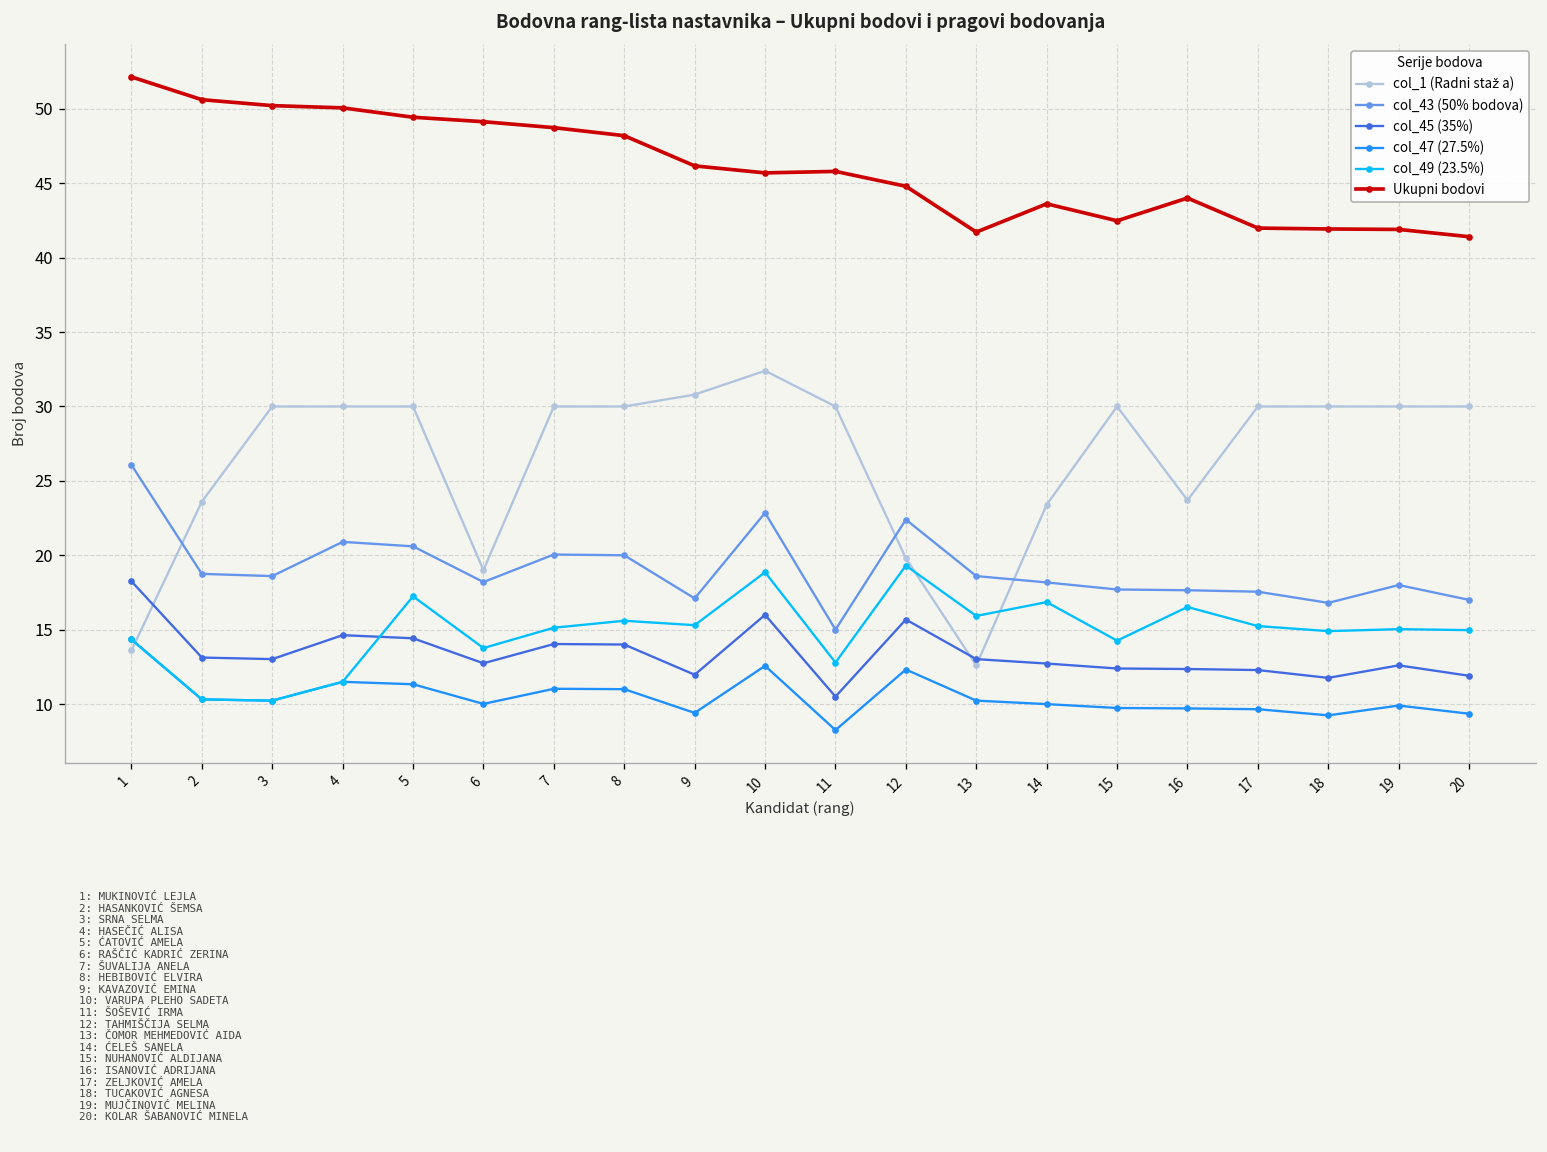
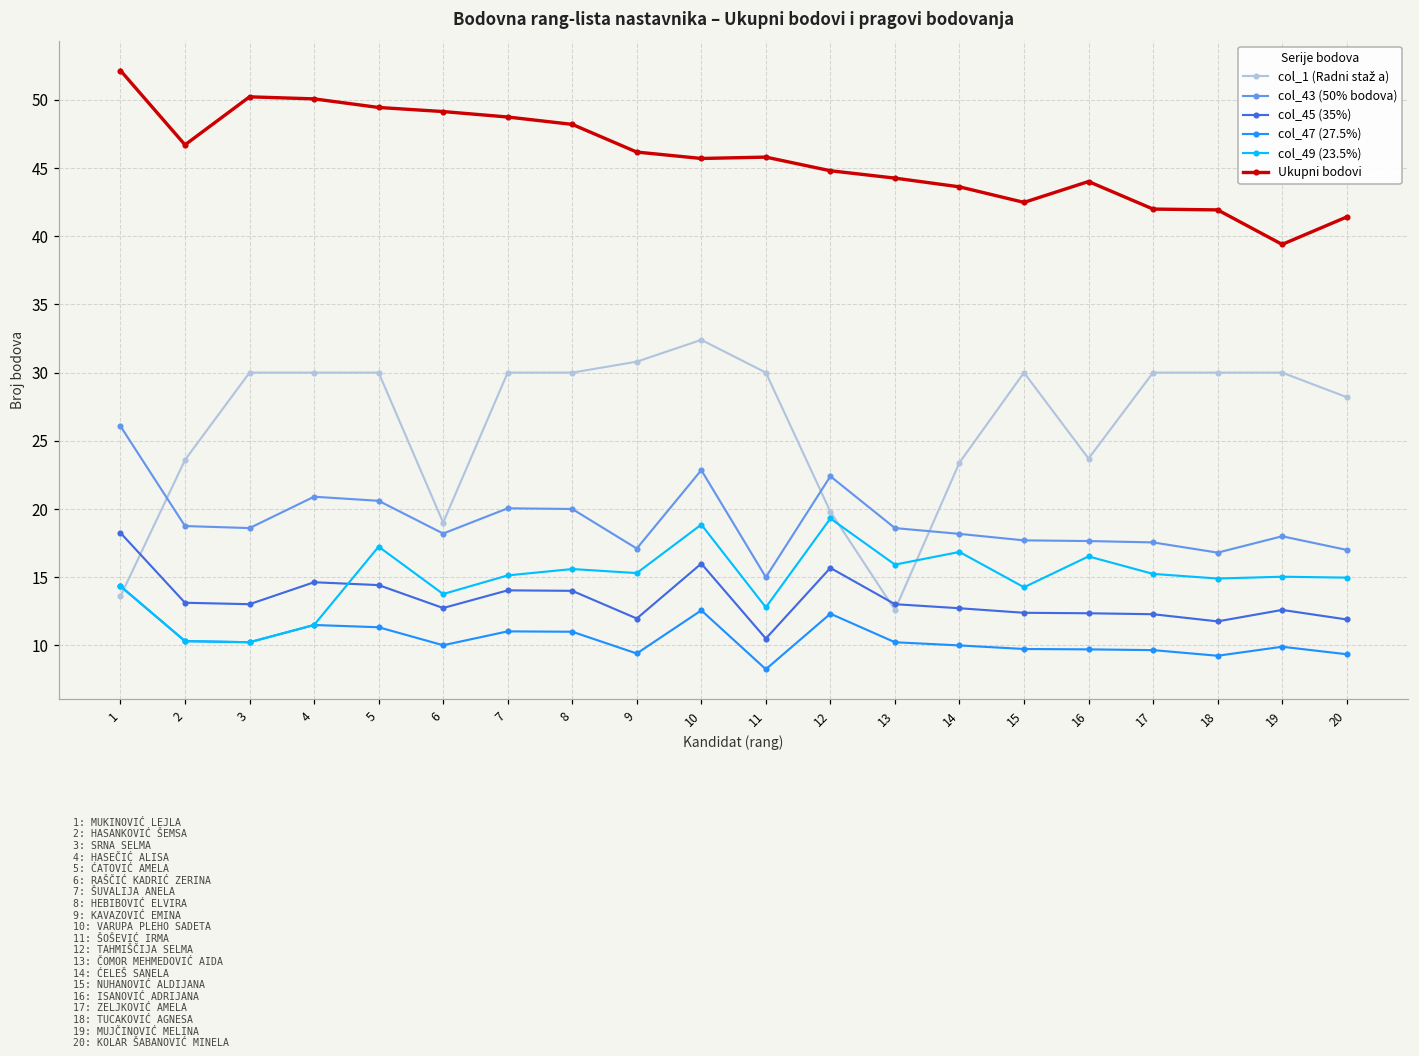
Ukupni bodovi, 2: 50.6 -> 46.7
Ukupni bodovi, 13: 41.7 -> 44.3
Ukupni bodovi, 19: 41.9 -> 39.4
col_1 (Radni staž a), 20: 30.0 -> 28.2
